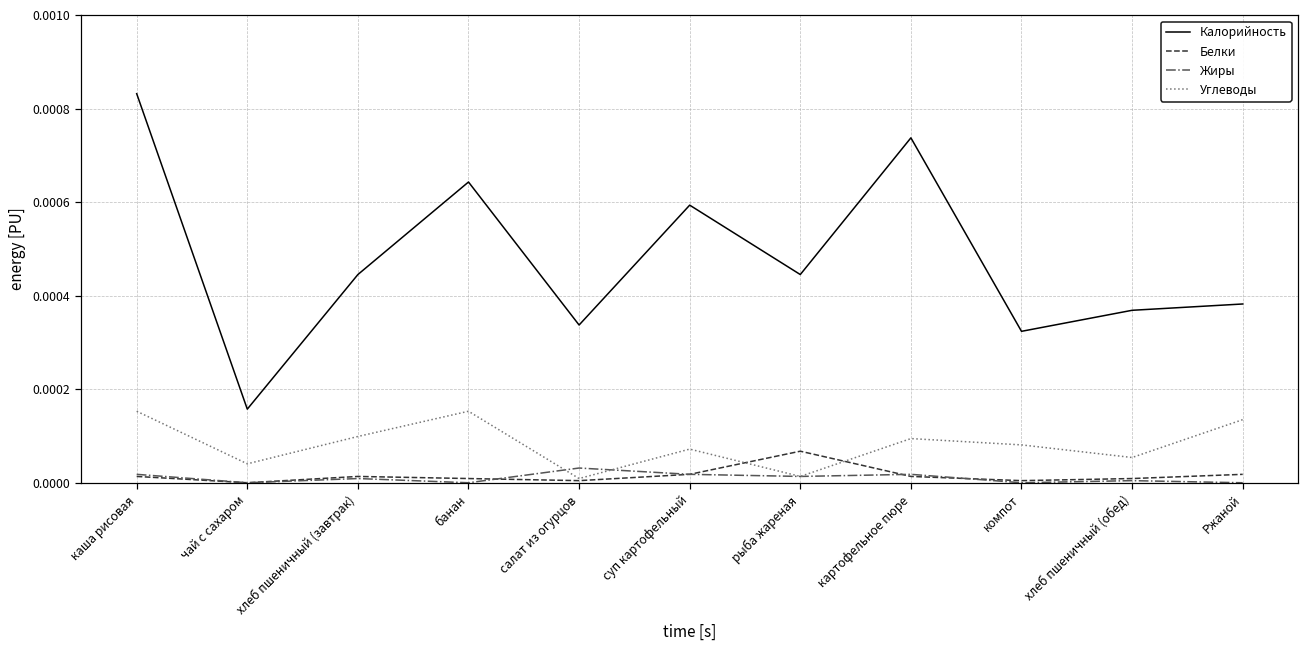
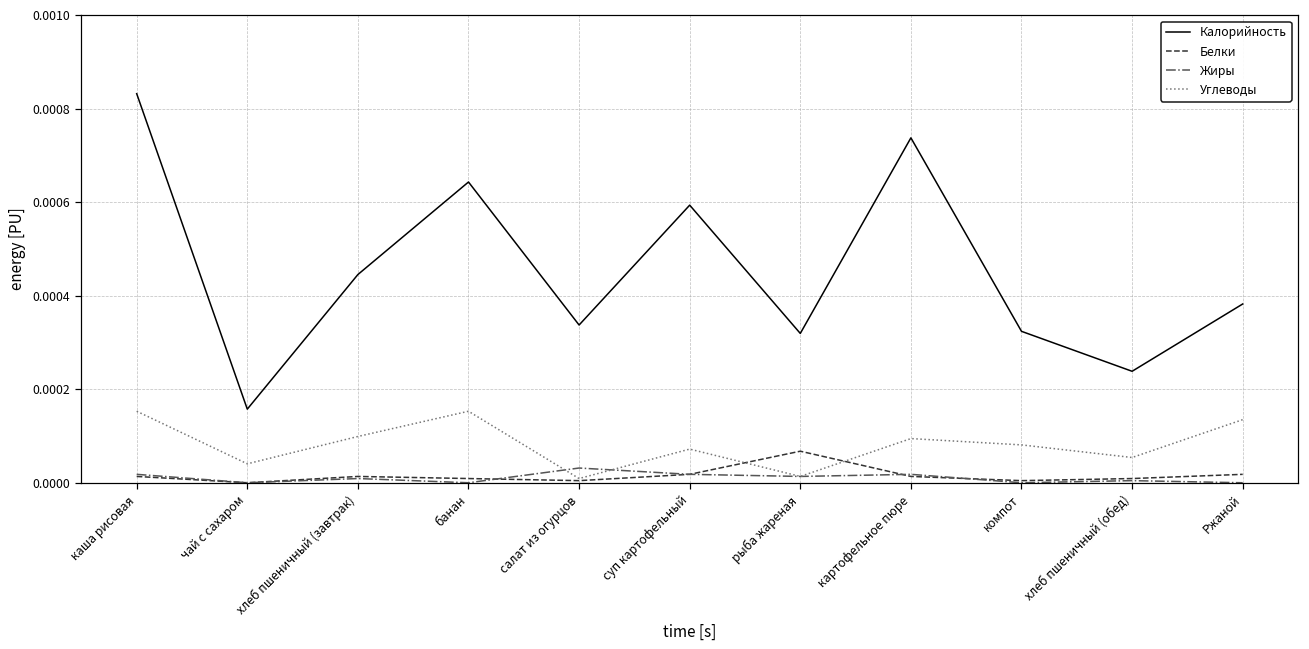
Калорийность, рыба жареная: 0.00045 -> 0.00032
Калорийность, хлеб пшеничный (обед): 0.00037 -> 0.00024
